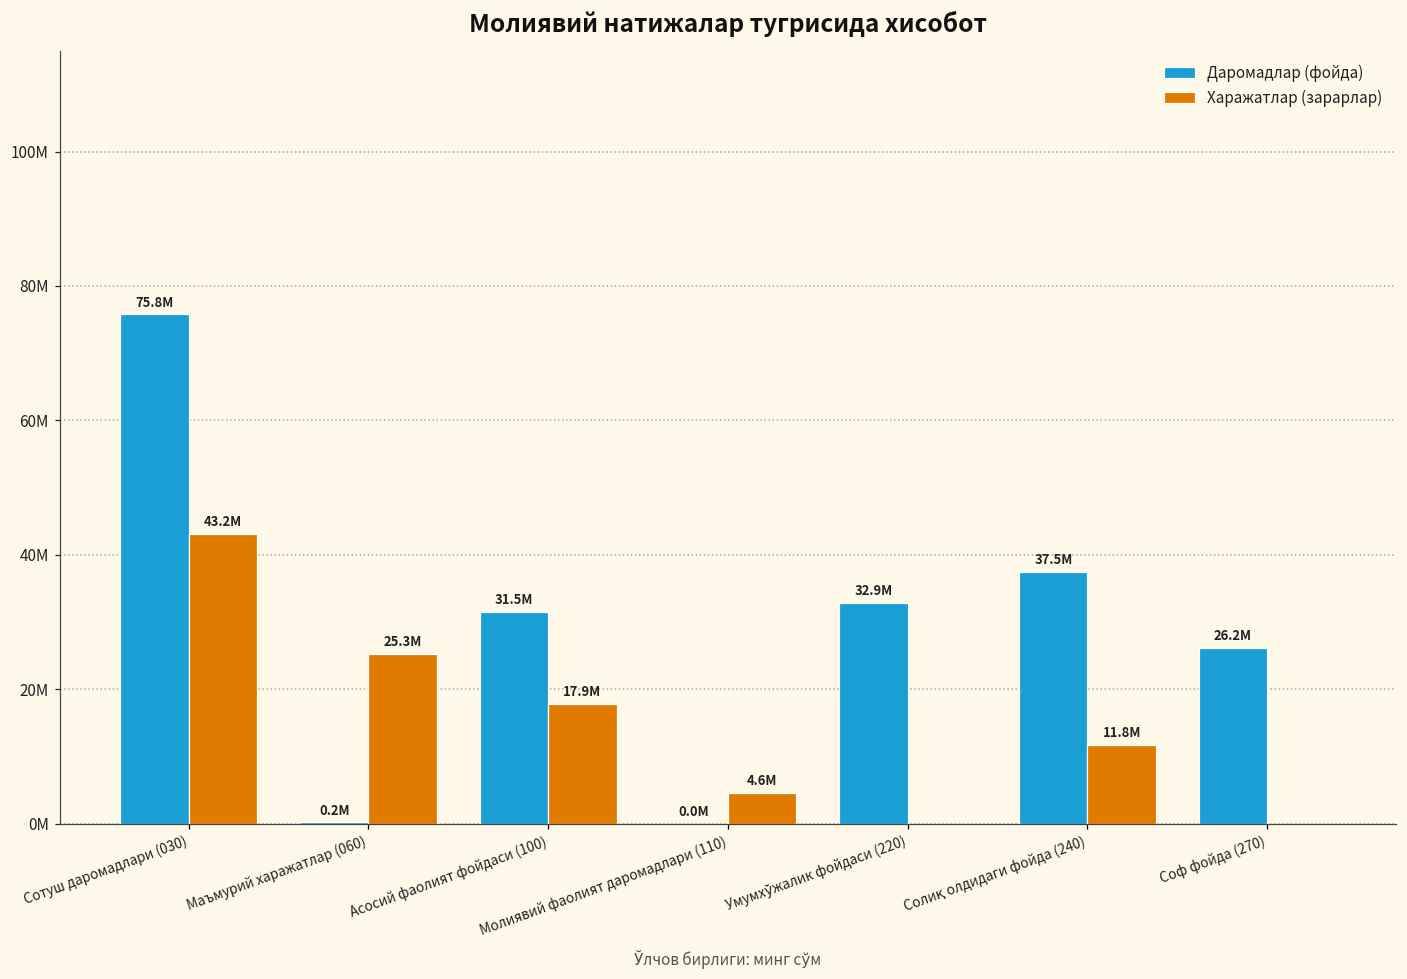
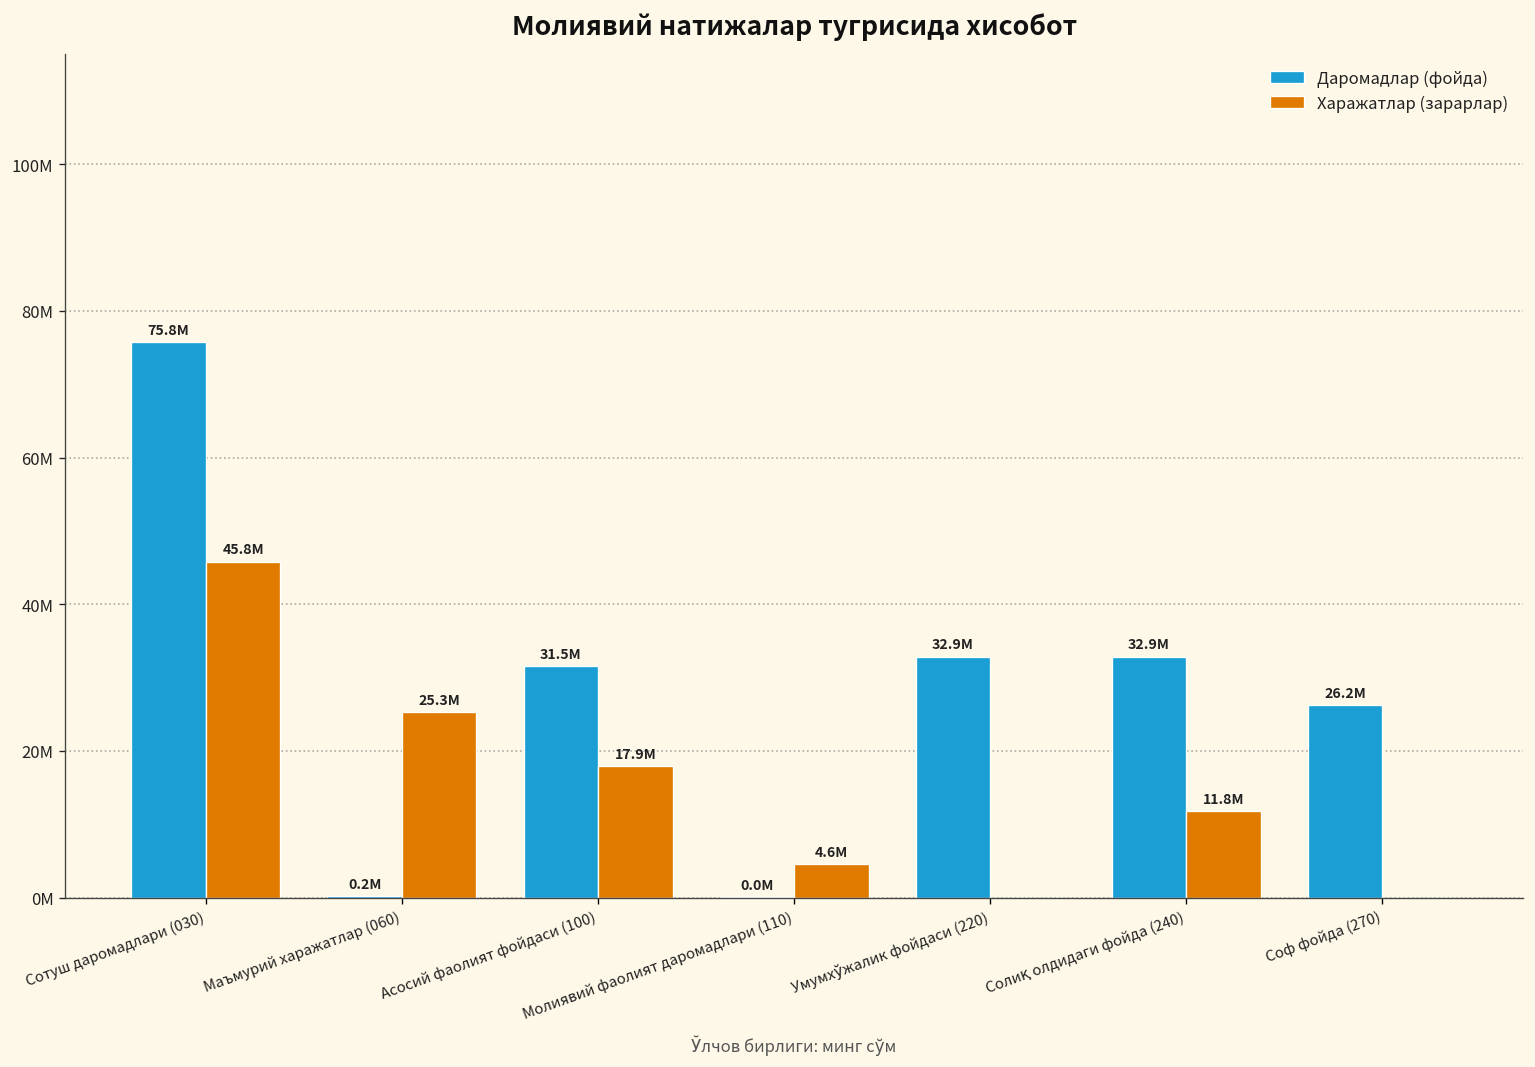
Харажатлар (зарарлар), Сотуш даромадлари (030): 43.2M -> 45.8M
Даромадлар (фойда), Солиқ олдидаги фойда (240): 37.5M -> 32.9M
